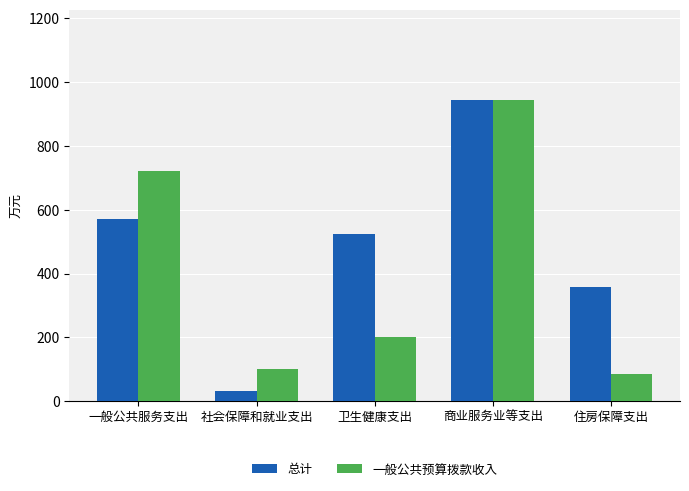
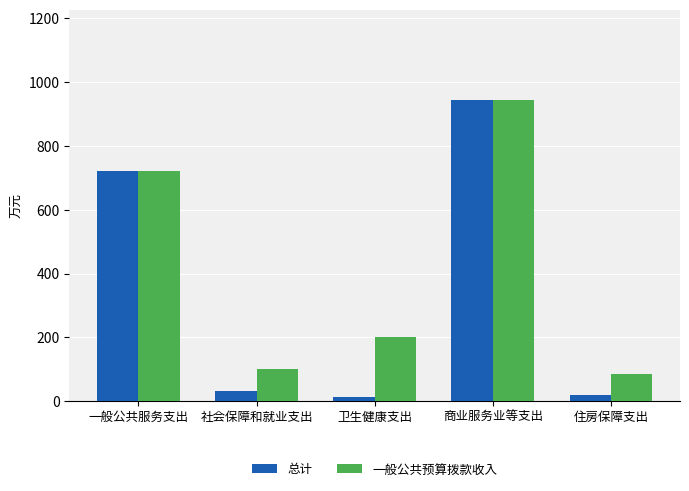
总计, 一般公共服务支出: 570 -> 720
总计, 卫生健康支出: 520 -> 10
总计, 住房保障支出: 360 -> 20
